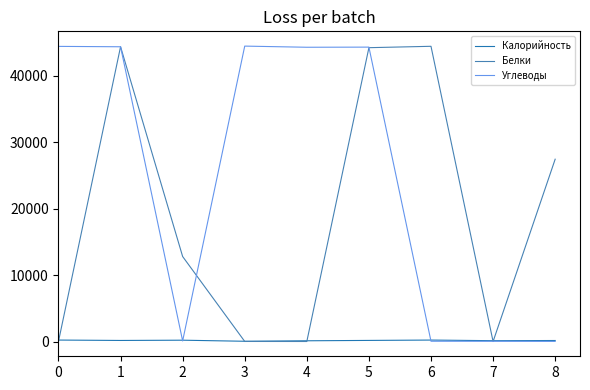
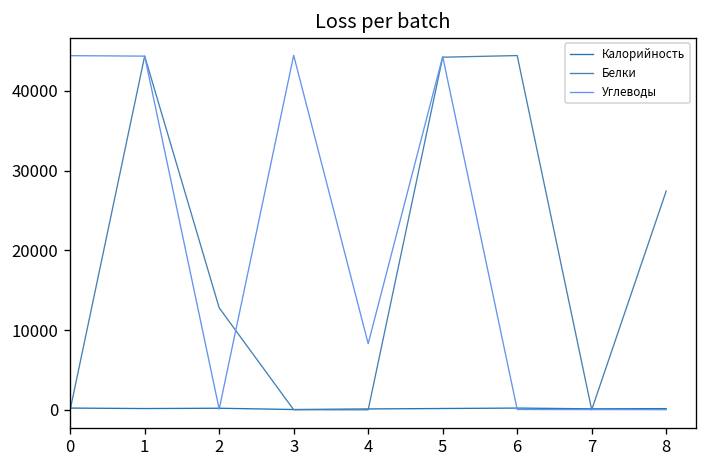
Углеводы, 4: 44000 -> 8000
